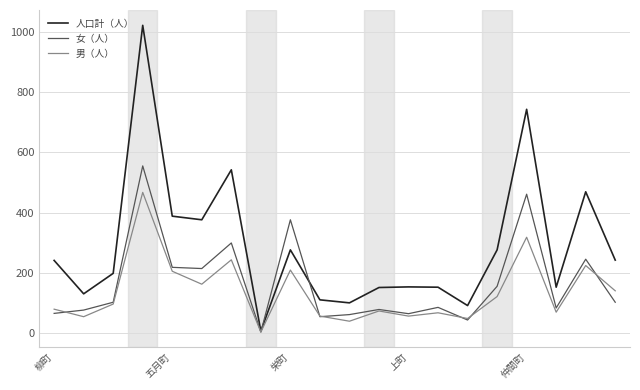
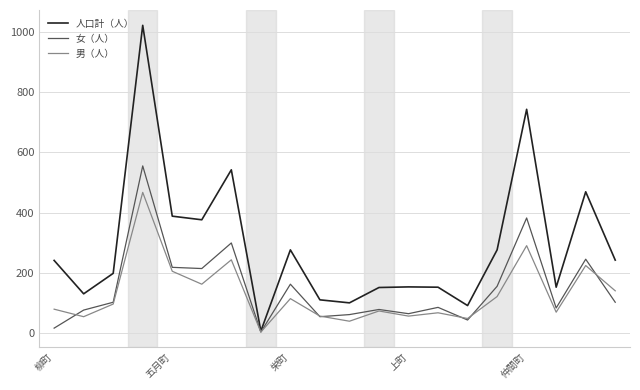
女（人）, 柳町: 70 -> 20
女（人）, 栄町: 380 -> 160
男（人）, 栄町: 210 -> 110
女（人）, 仲間町: 460 -> 380
男（人）, 仲間町: 320 -> 290
